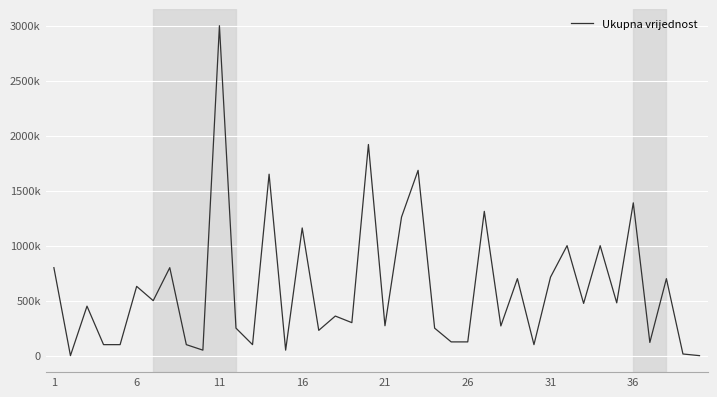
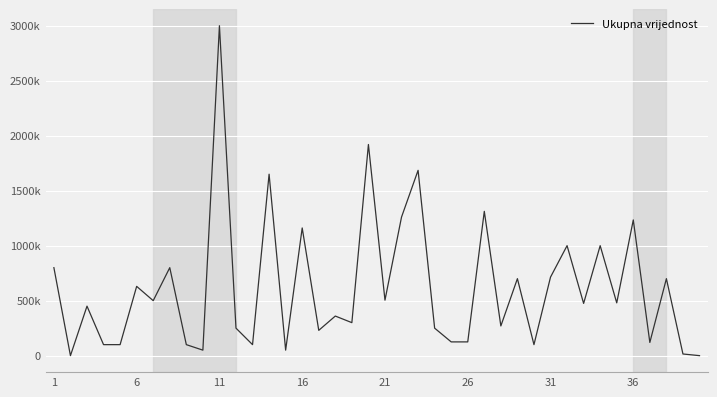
21: 270000 -> 500000
36: 1390000 -> 1230000
